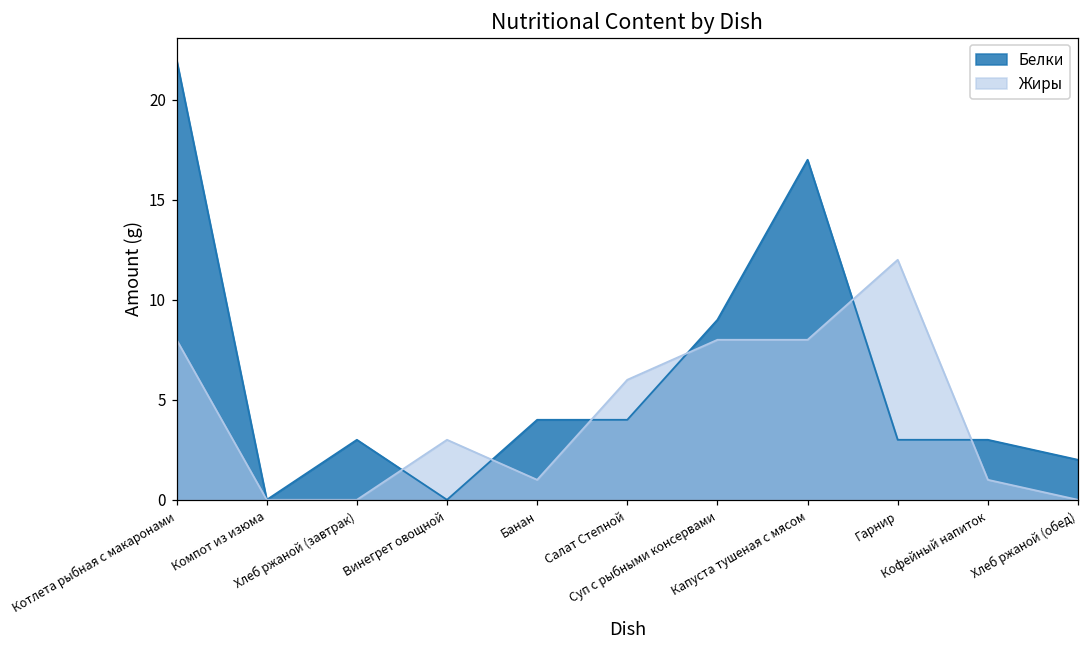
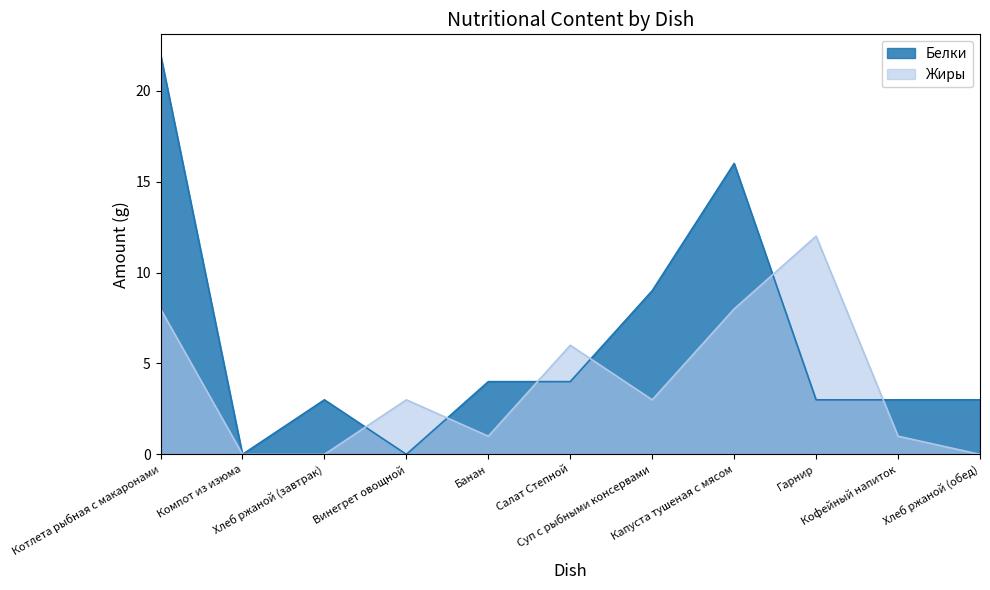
Жиры, Суп с рыбными консервами: 8 -> 3
Белки, Капуста тушеная с мясом: 17 -> 16
Белки, Хлеб ржаной (обед): 2 -> 3
